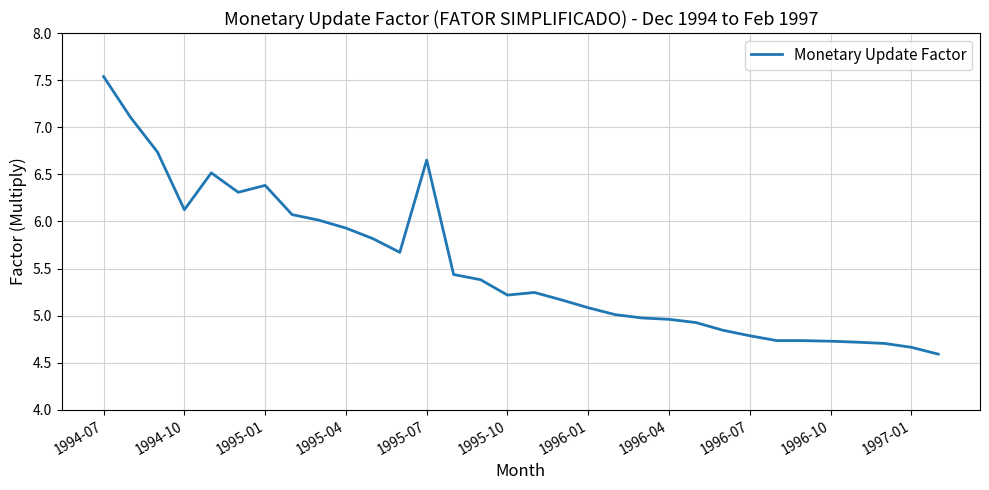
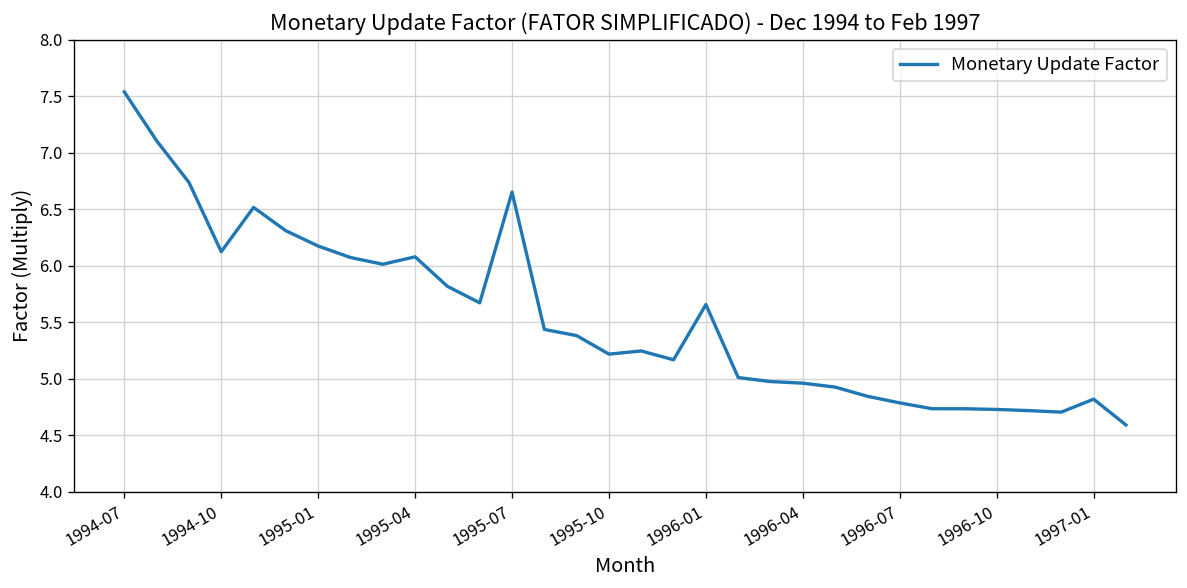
1995-01: 6.4 -> 6.2
1995-04: 5.9 -> 6.1
1996-01: 5.1 -> 5.7
1997-01: 4.7 -> 4.8
